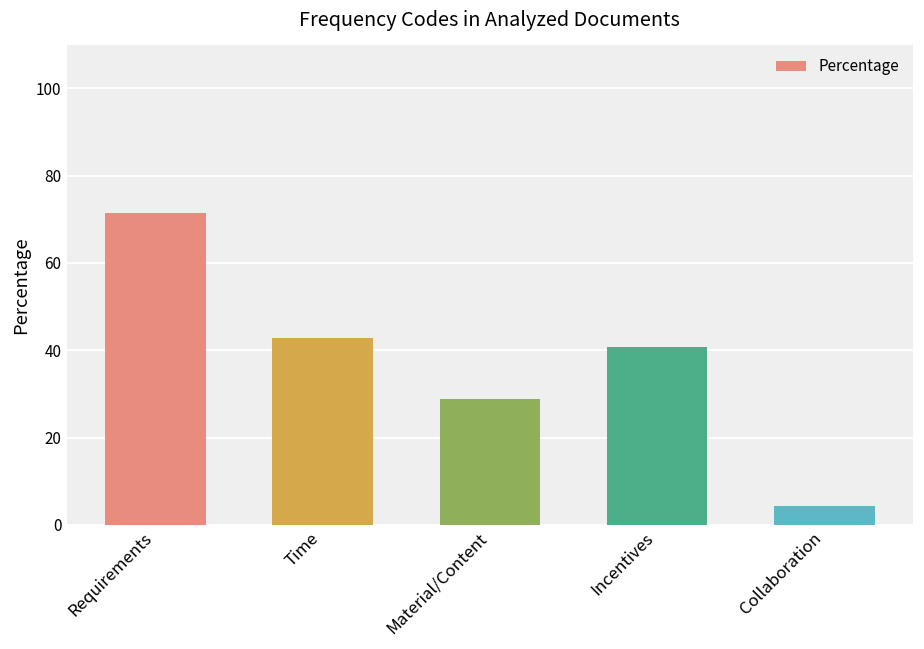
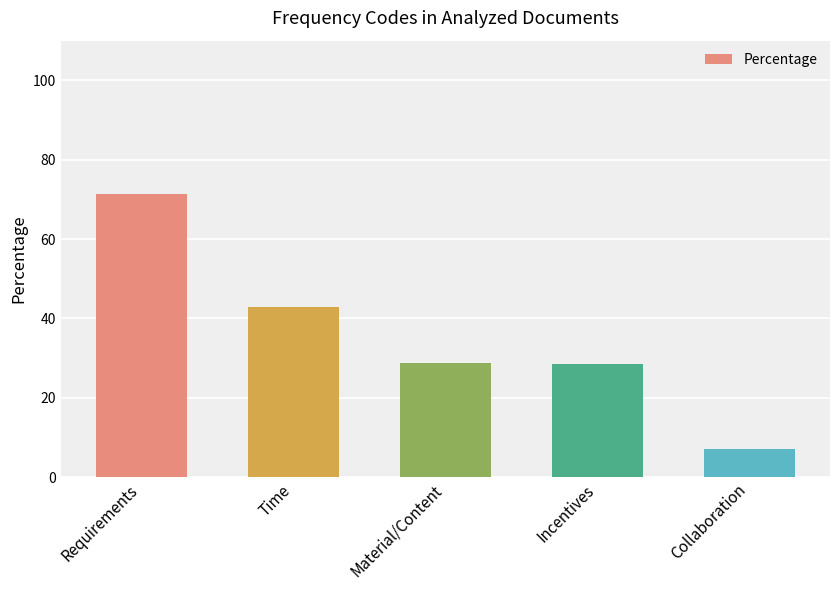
Incentives: 41 -> 29
Collaboration: 4 -> 7
